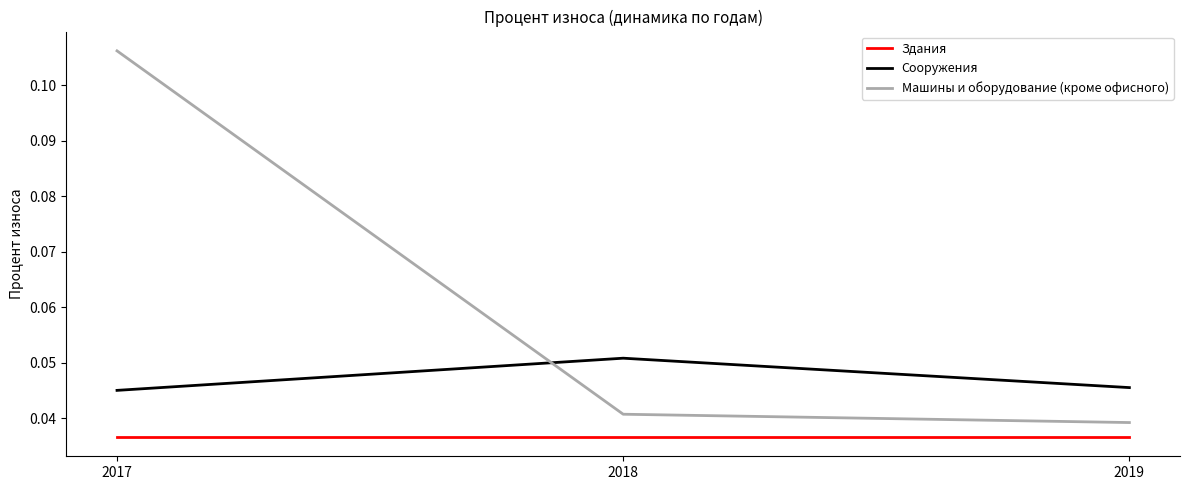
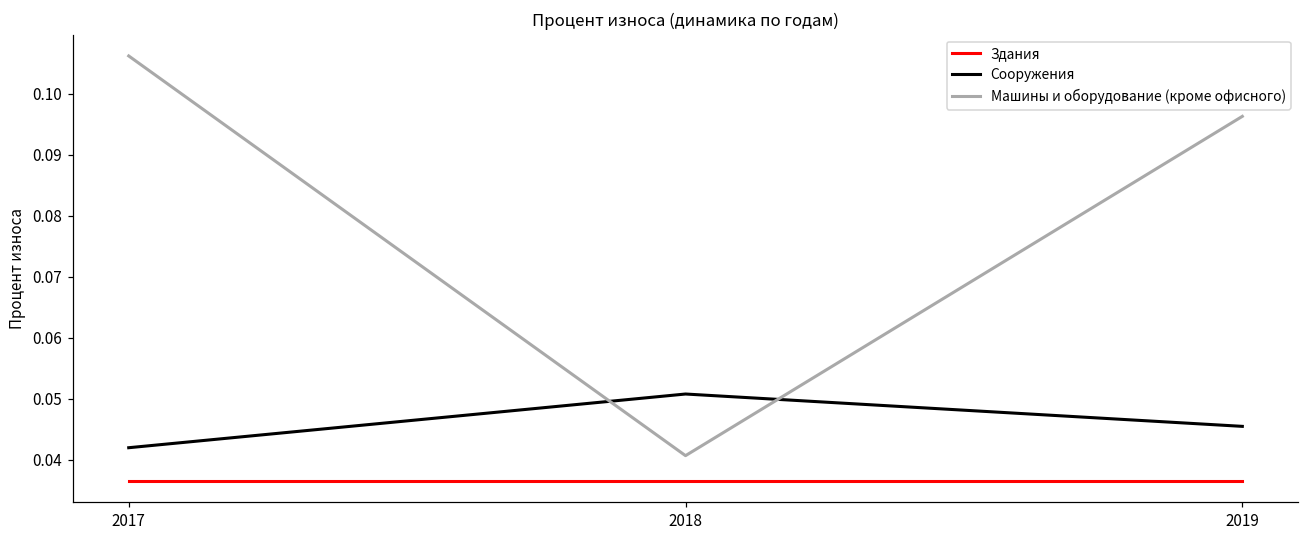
Сооружения, 2017: 0.045 -> 0.042
Машины и оборудование (кроме офисного), 2019: 0.039 -> 0.096
